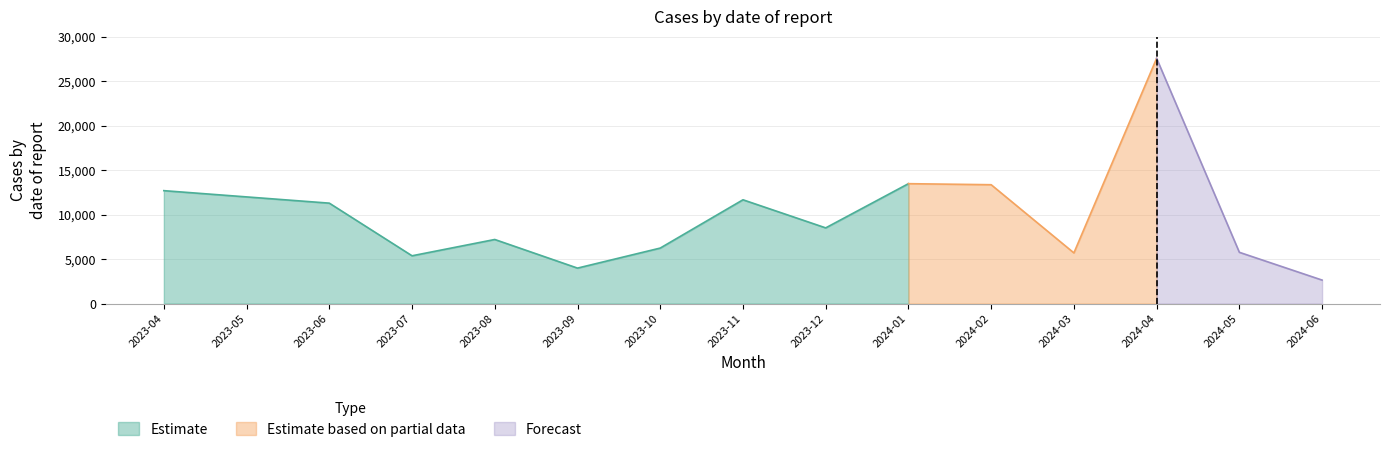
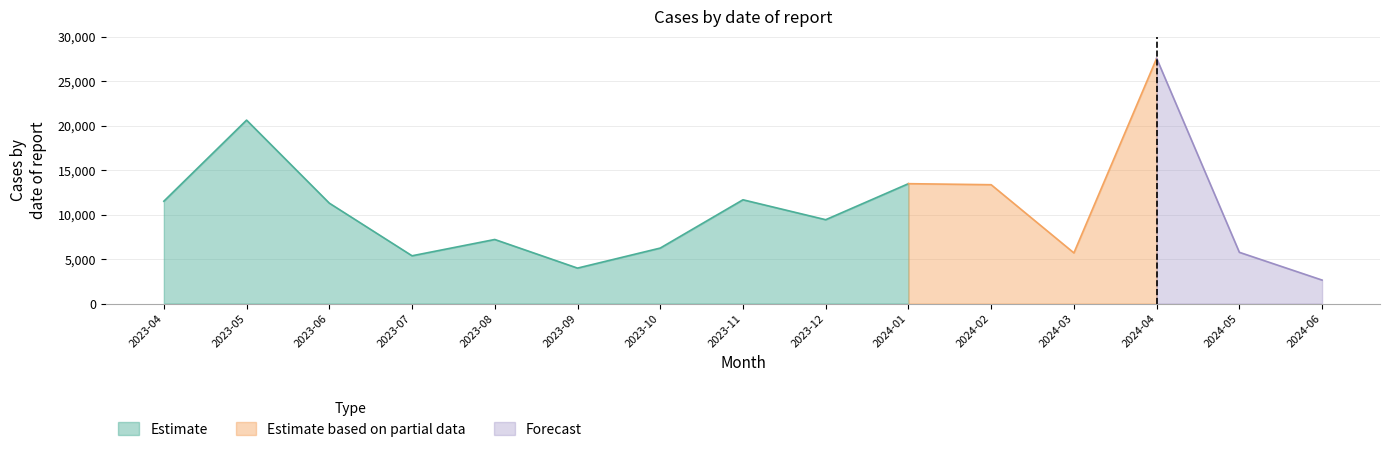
Estimate, 2023-04: 13,000 -> 12,000
Estimate, 2023-05: 12,000 -> 21,000
Estimate, 2023-12: 8,500 -> 9,400
